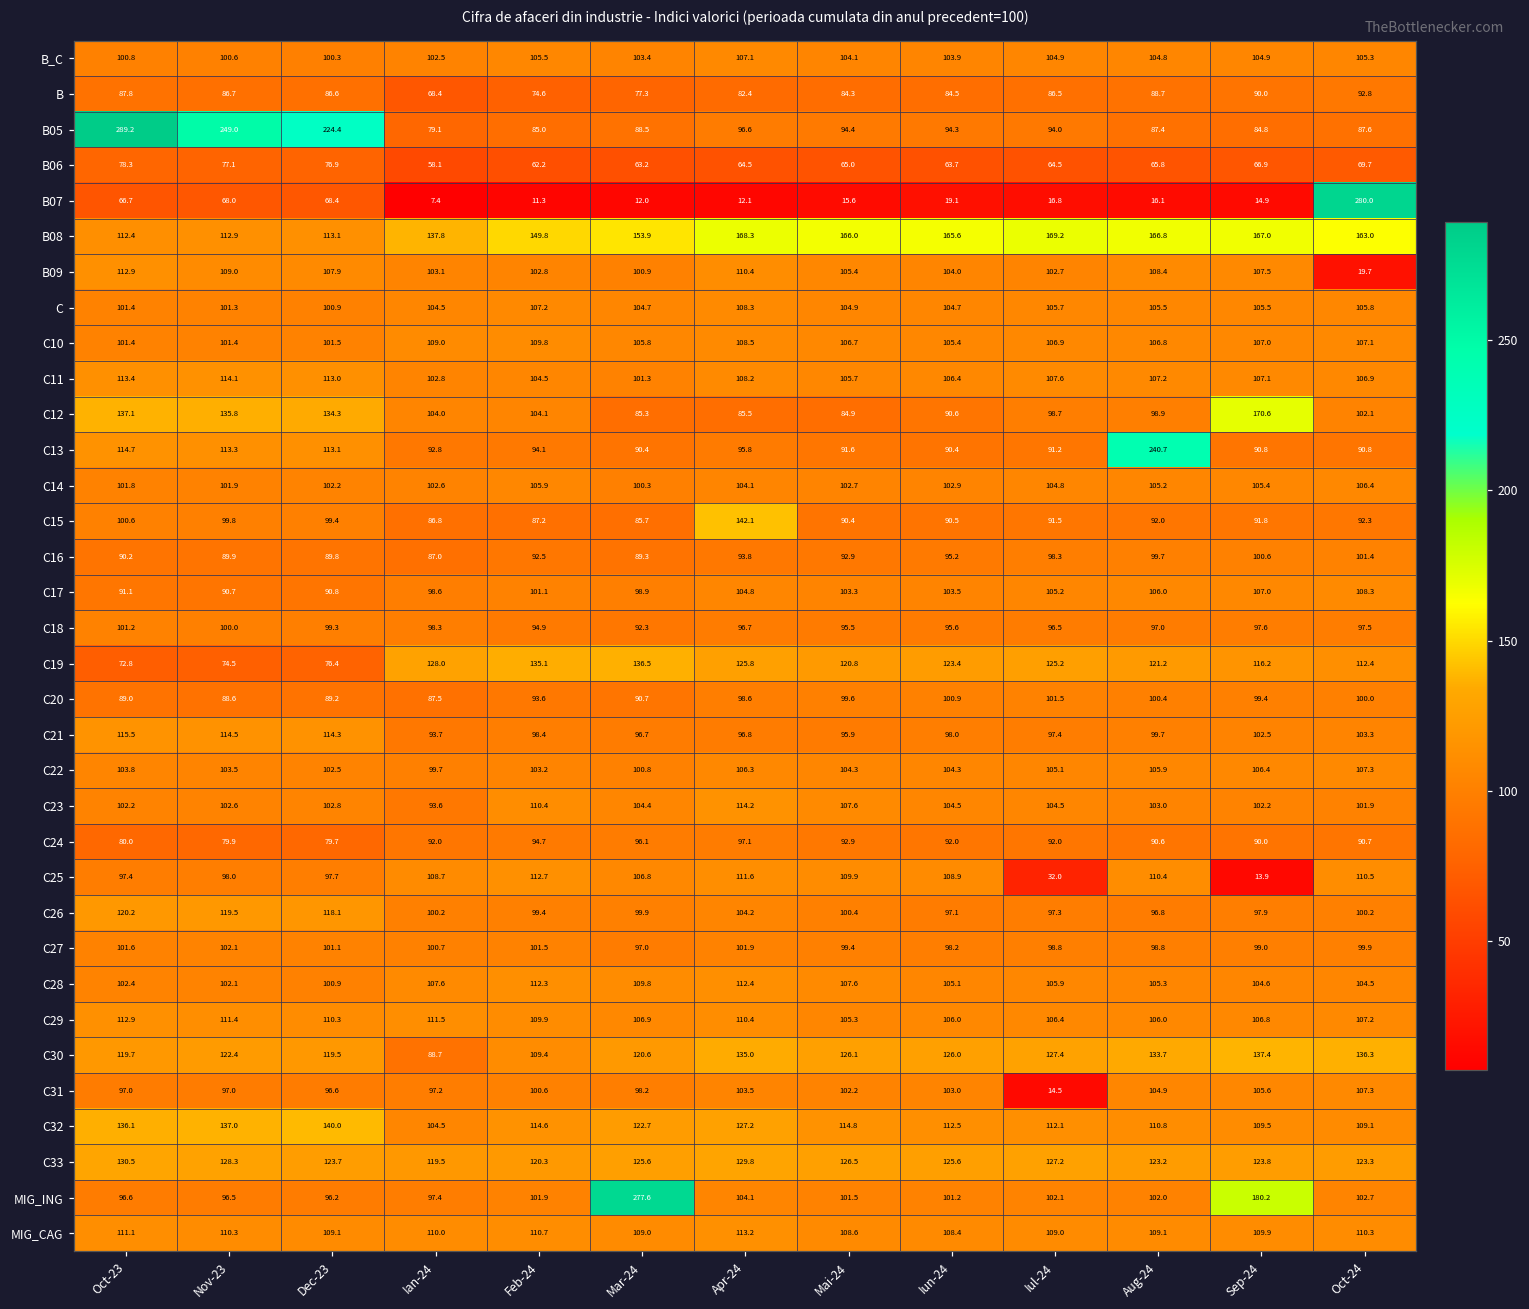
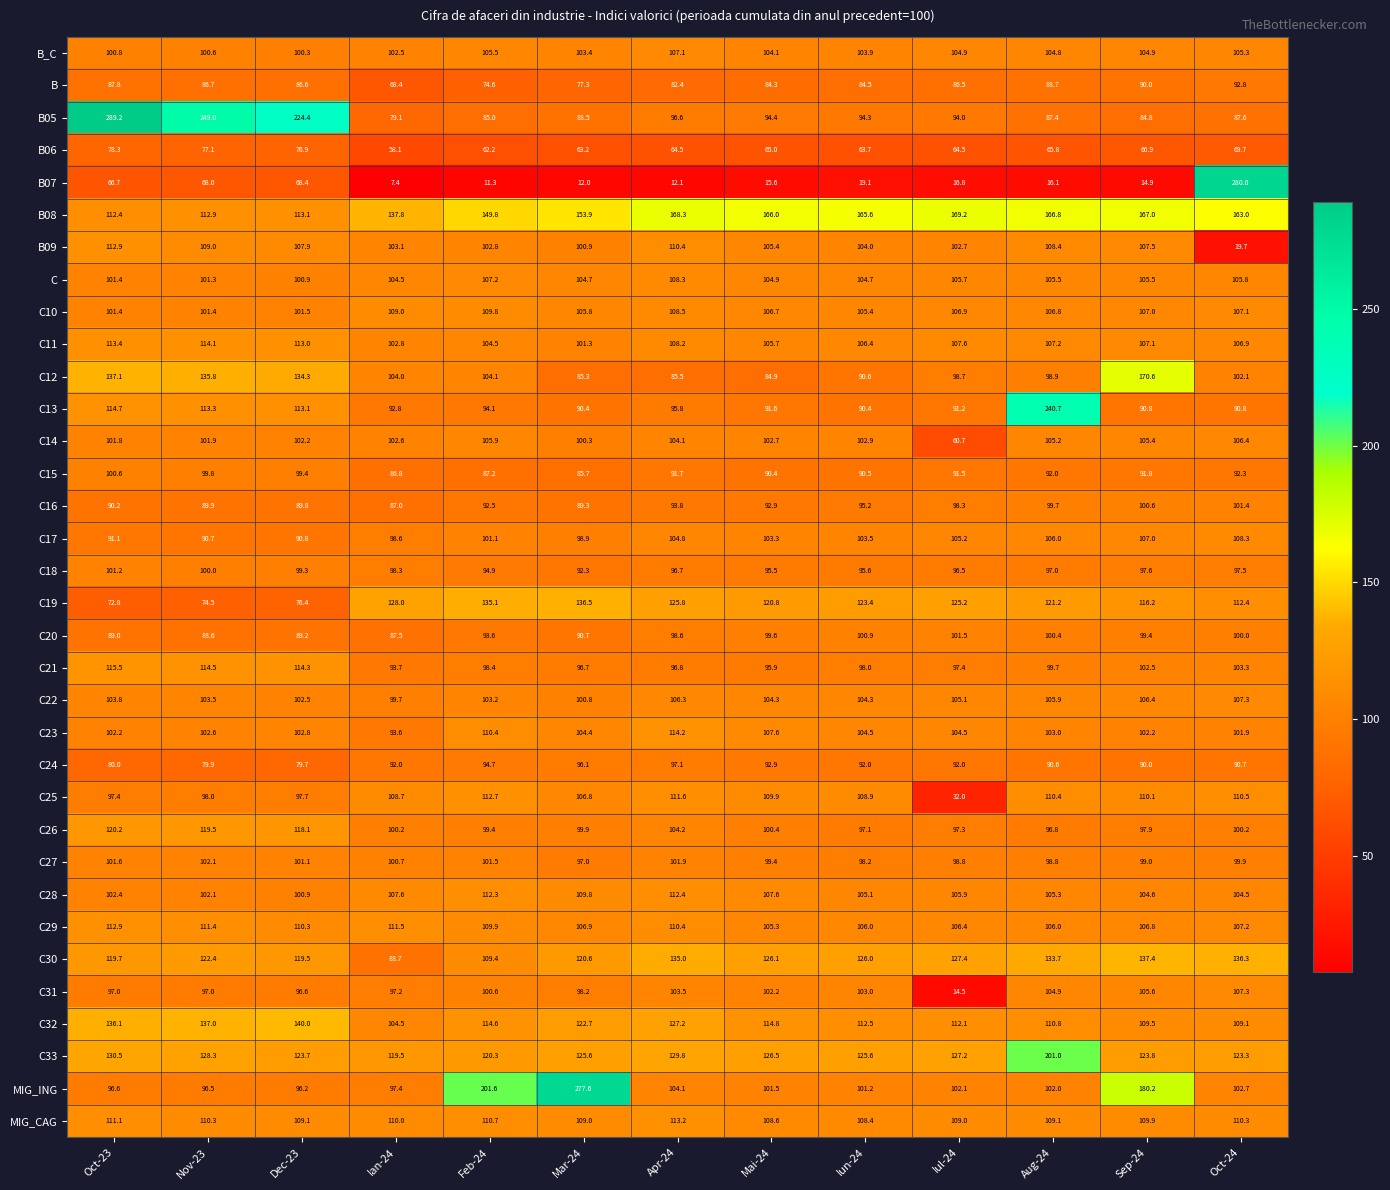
C14, Iul-24: 104.8 -> 60.7
C15, Apr-24: 142.1 -> 91.7
C25, Sep-24: 13.9 -> 110.1
C33, Aug-24: 123.2 -> 201.0
MIG_ING, Feb-24: 101.9 -> 201.6
